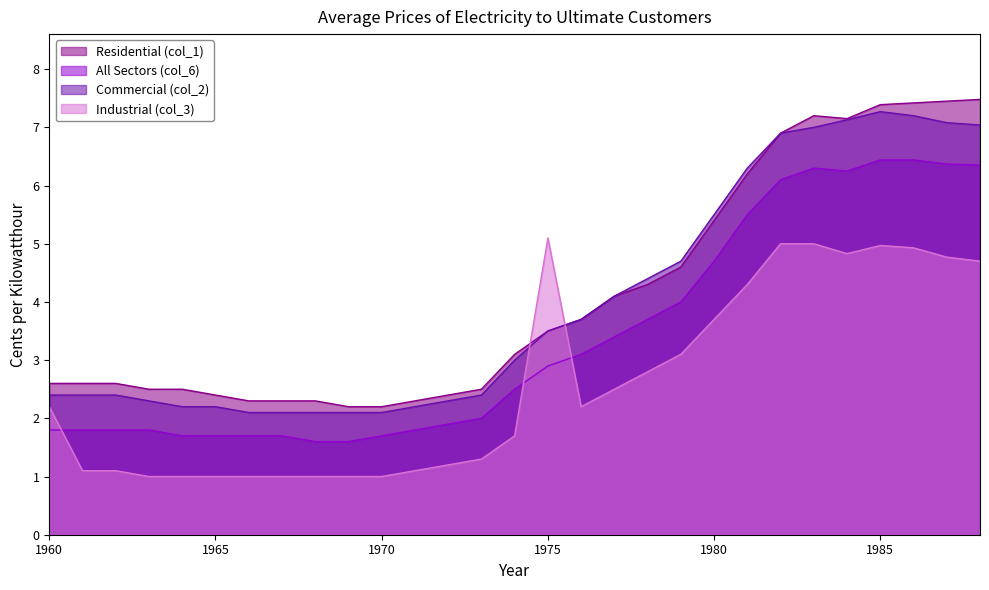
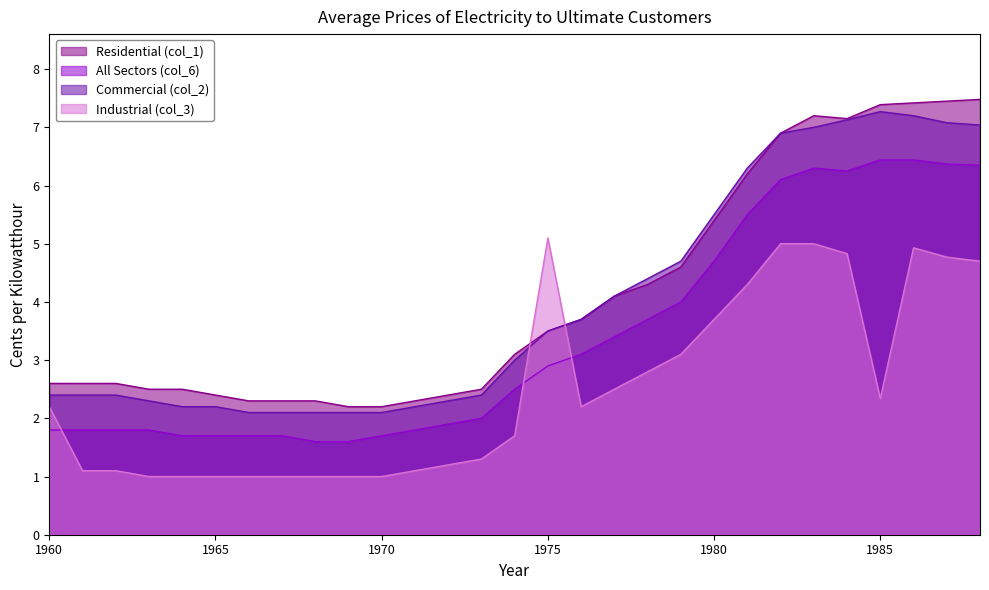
Industrial (col_3), 1985: 5.0 -> 2.3
